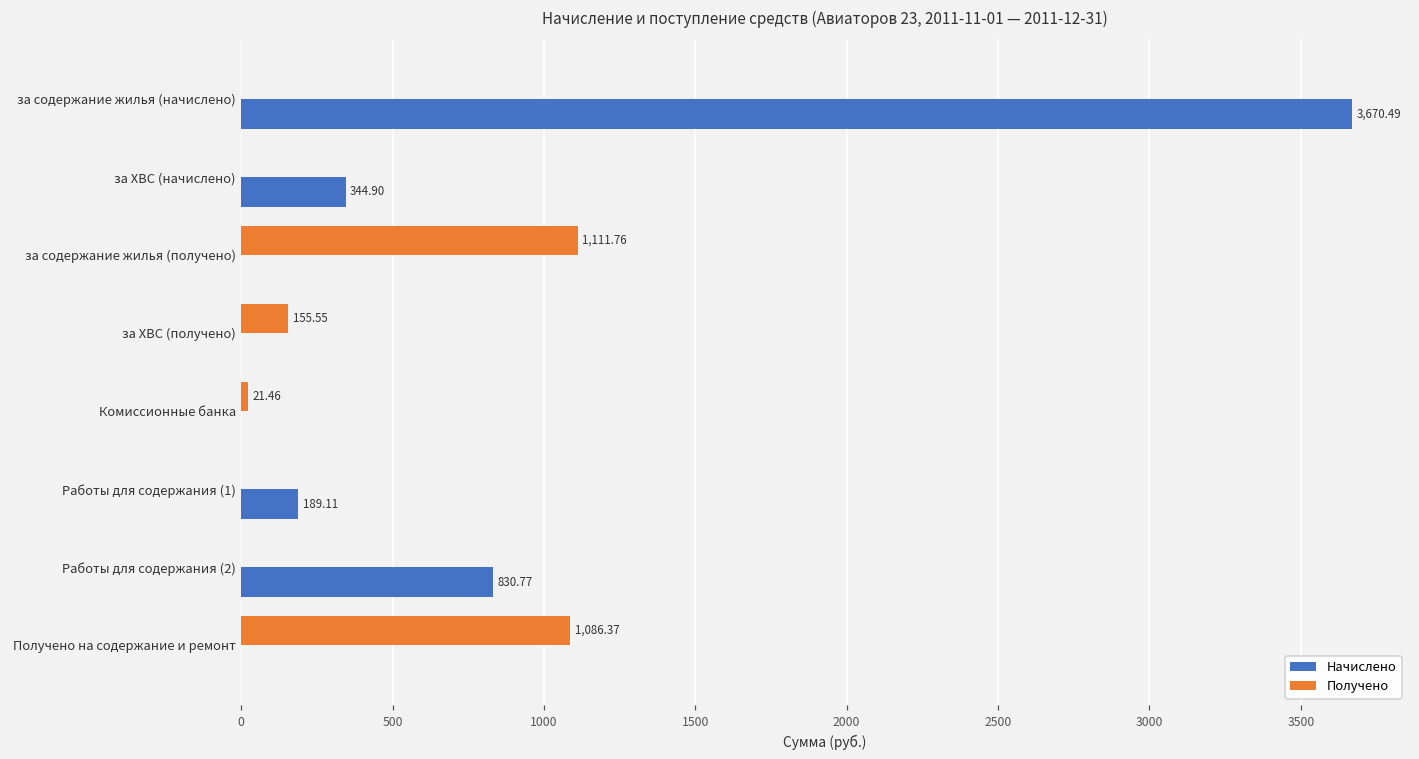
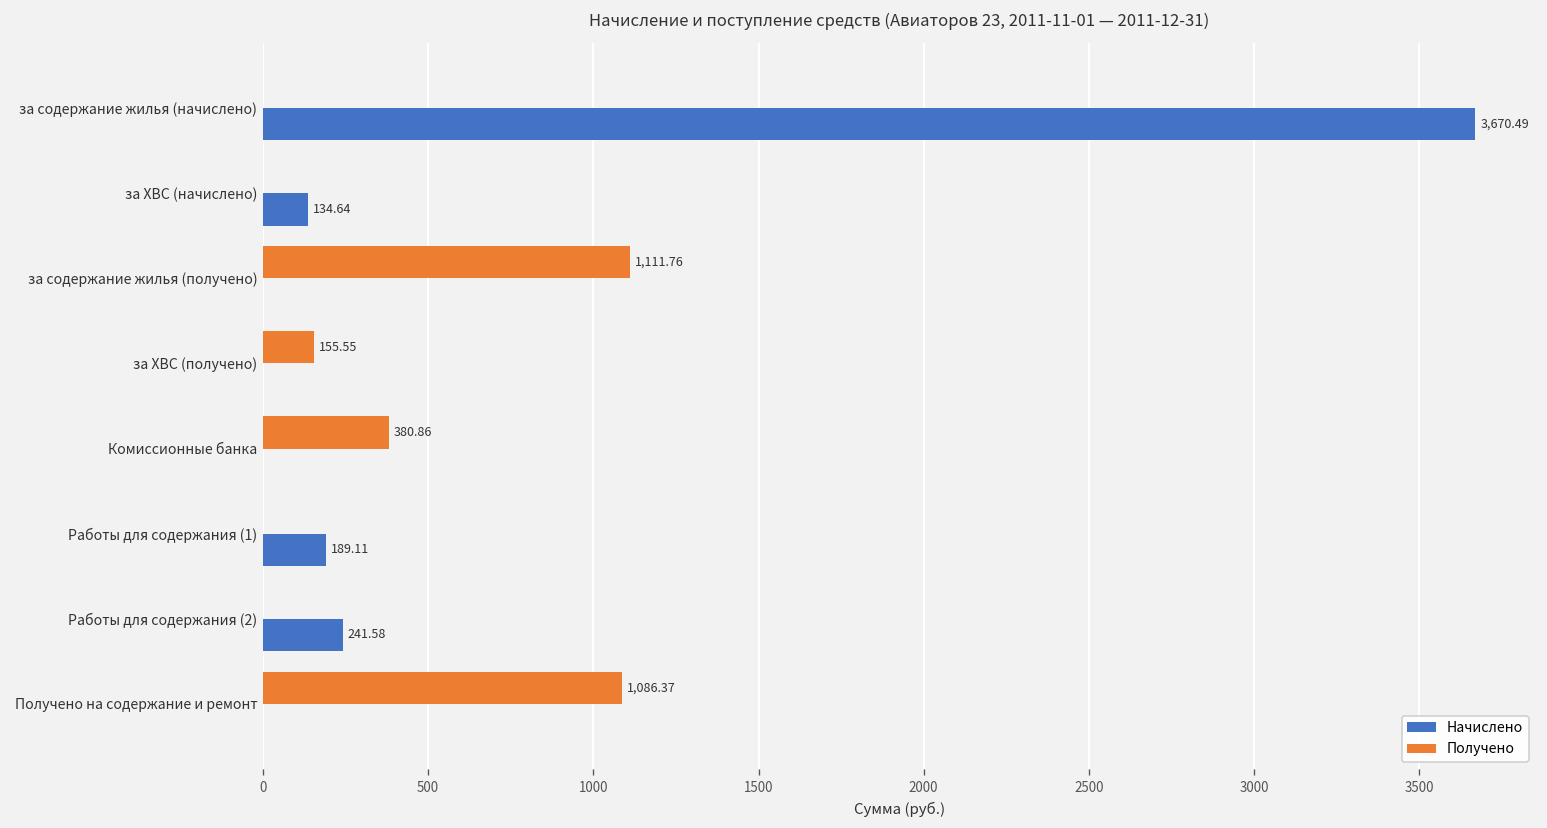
Начислено, за ХВС (начислено): 344.90 -> 134.64
Получено, Комиссионные банка: 21.46 -> 380.86
Начислено, Работы для содержания (2): 830.77 -> 241.58
